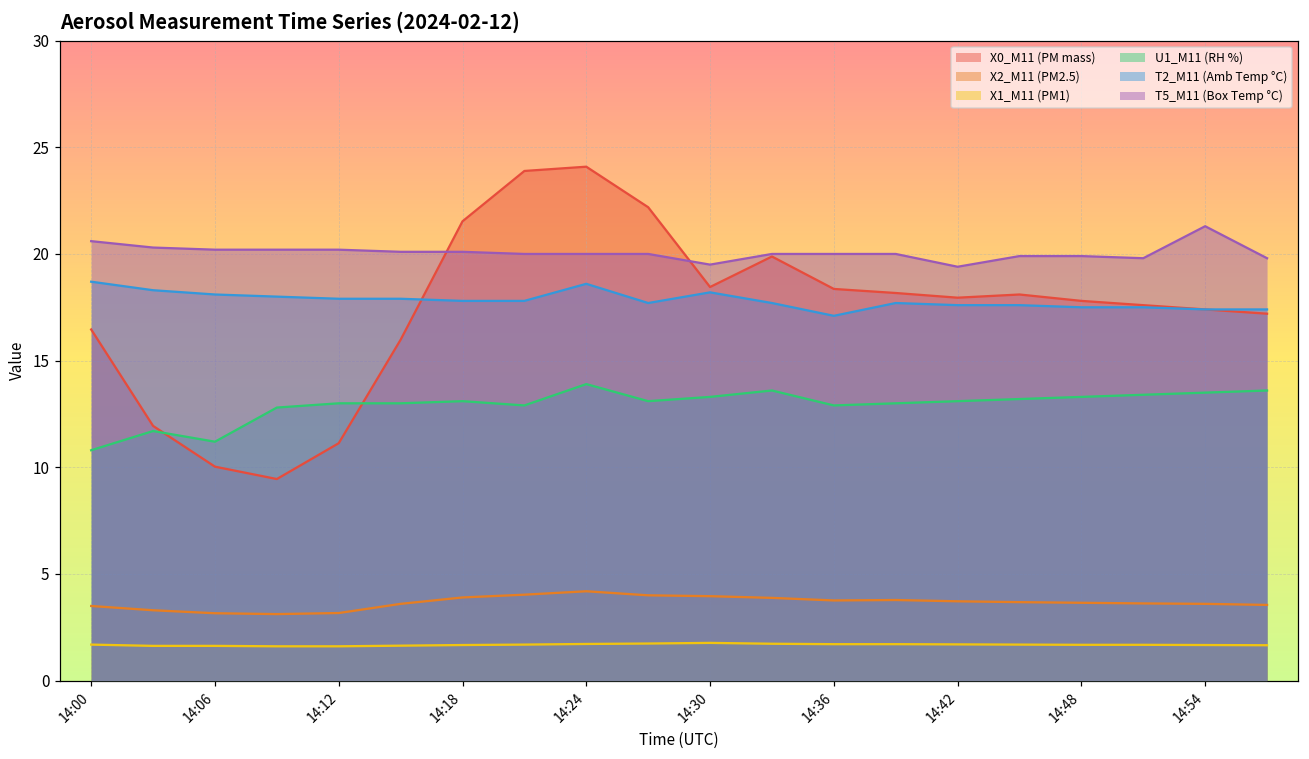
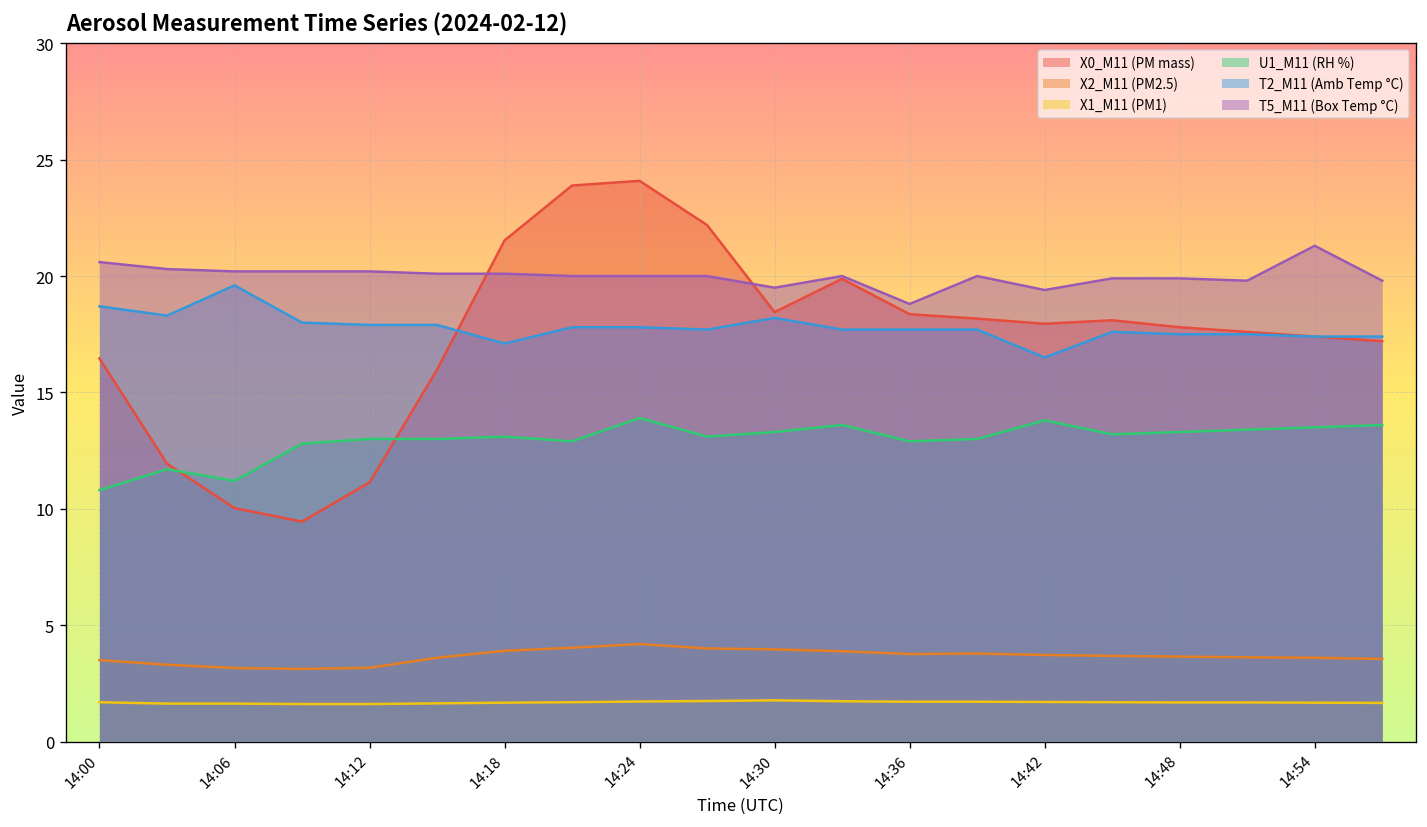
T2_M11 (Amb Temp °C), 14:06: 18.1 -> 19.6
T2_M11 (Amb Temp °C), 14:18: 17.8 -> 17.1
T2_M11 (Amb Temp °C), 14:24: 18.6 -> 17.8
T2_M11 (Amb Temp °C), 14:36: 17.1 -> 17.7
T5_M11 (Box Temp °C), 14:36: 20.0 -> 18.8
U1_M11 (RH %), 14:42: 13.1 -> 13.8
T2_M11 (Amb Temp °C), 14:42: 17.6 -> 16.5
